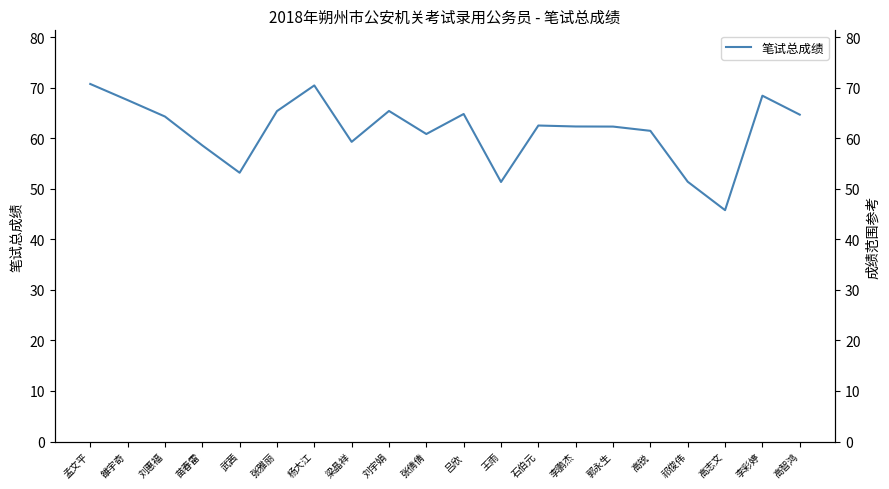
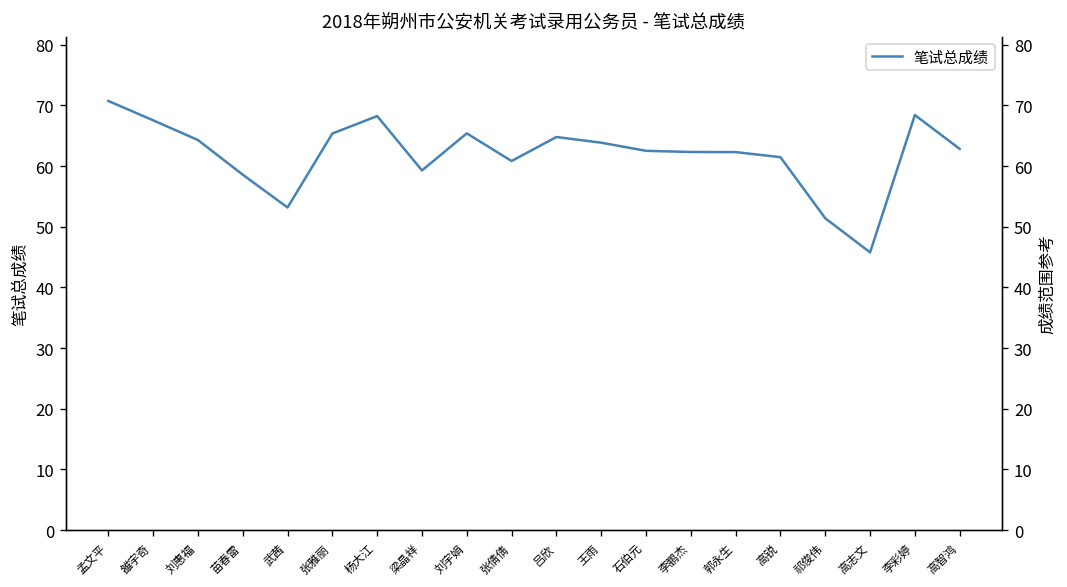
杨大江: 70 -> 68
王雨: 51 -> 64
高智鸿: 65 -> 63
